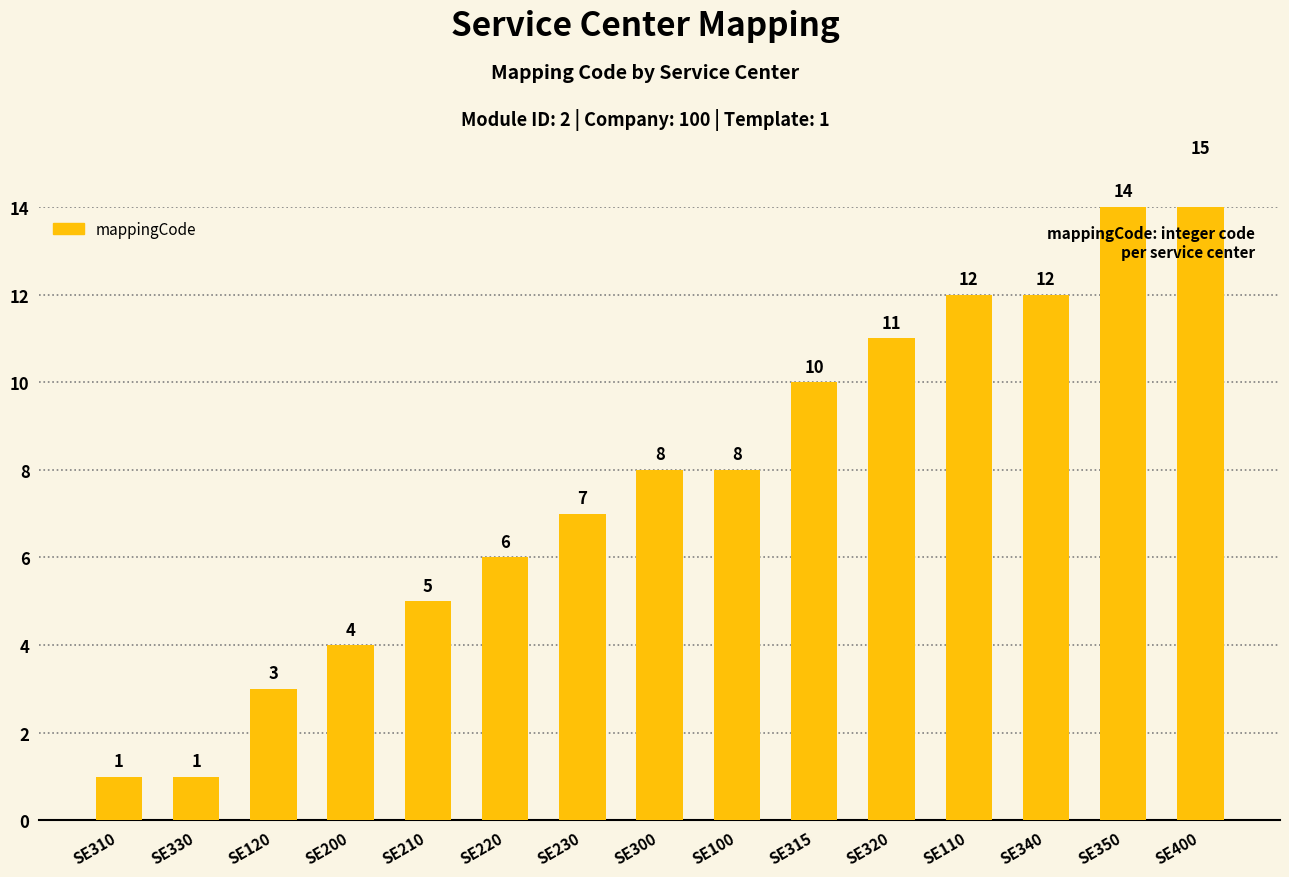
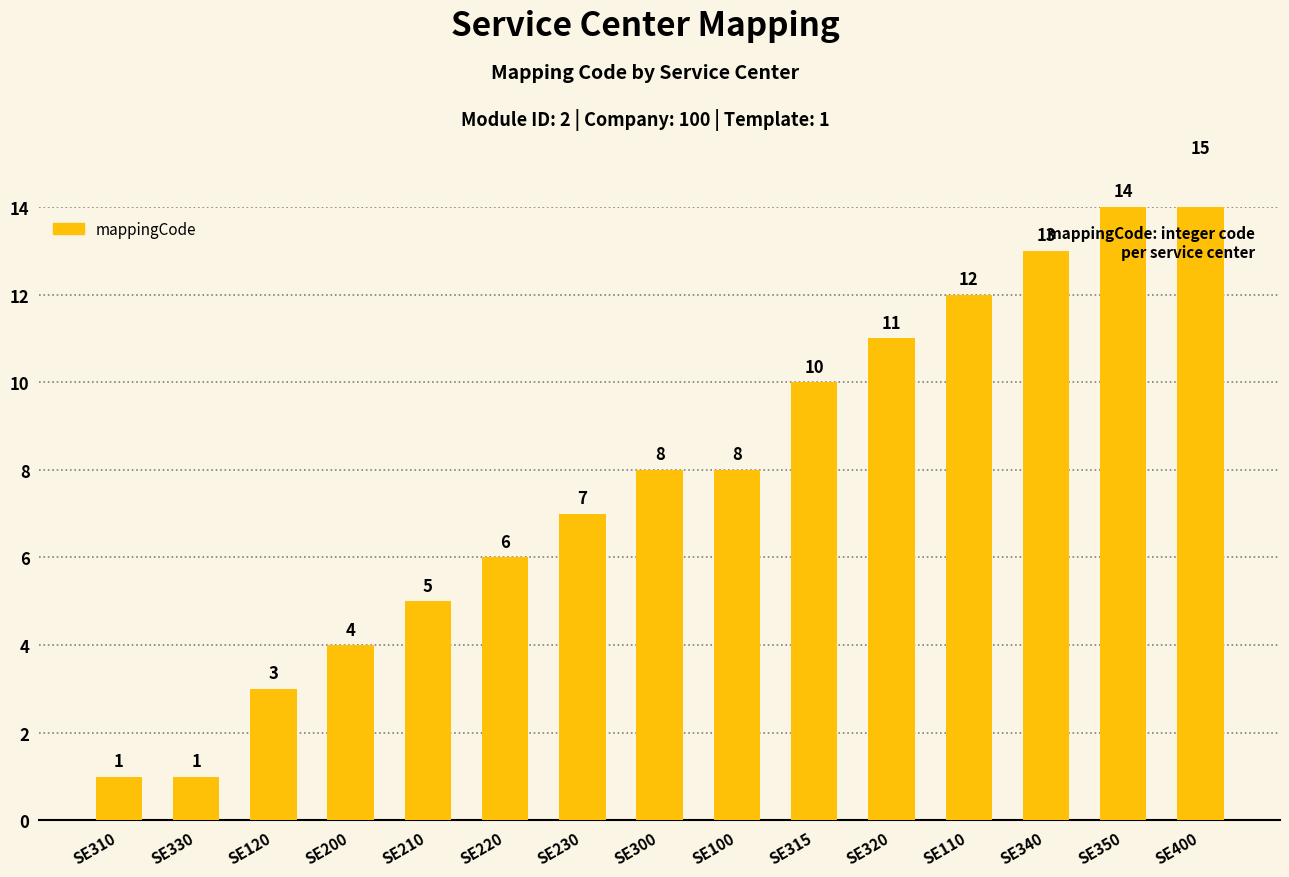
SE340: 12 -> 13
